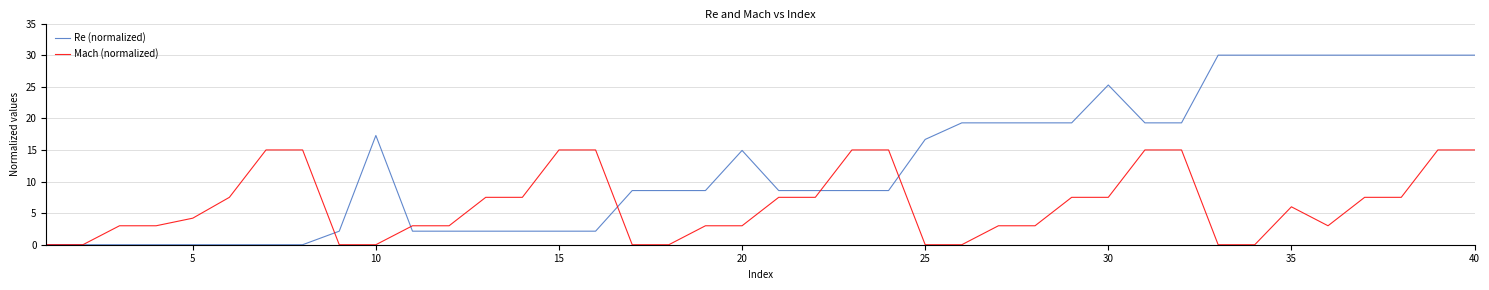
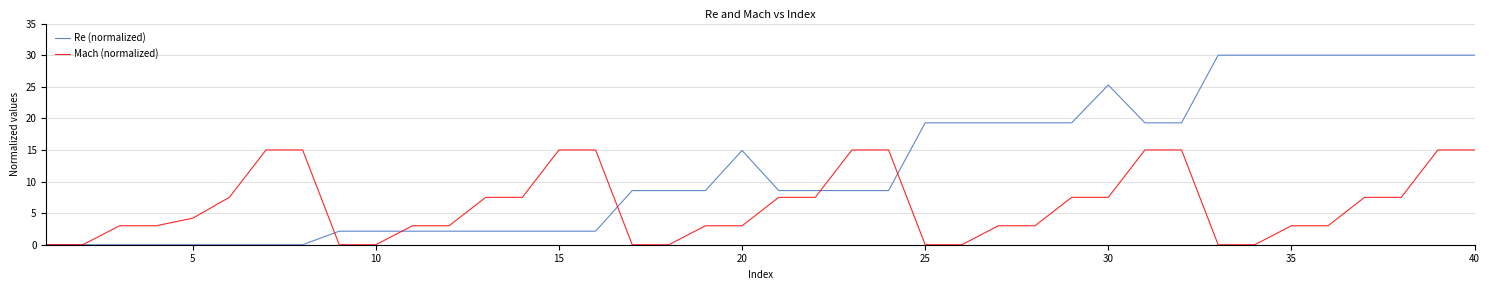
Re (normalized), 10: 17 -> 2
Re (normalized), 25: 17 -> 19
Mach (normalized), 35: 6 -> 3
